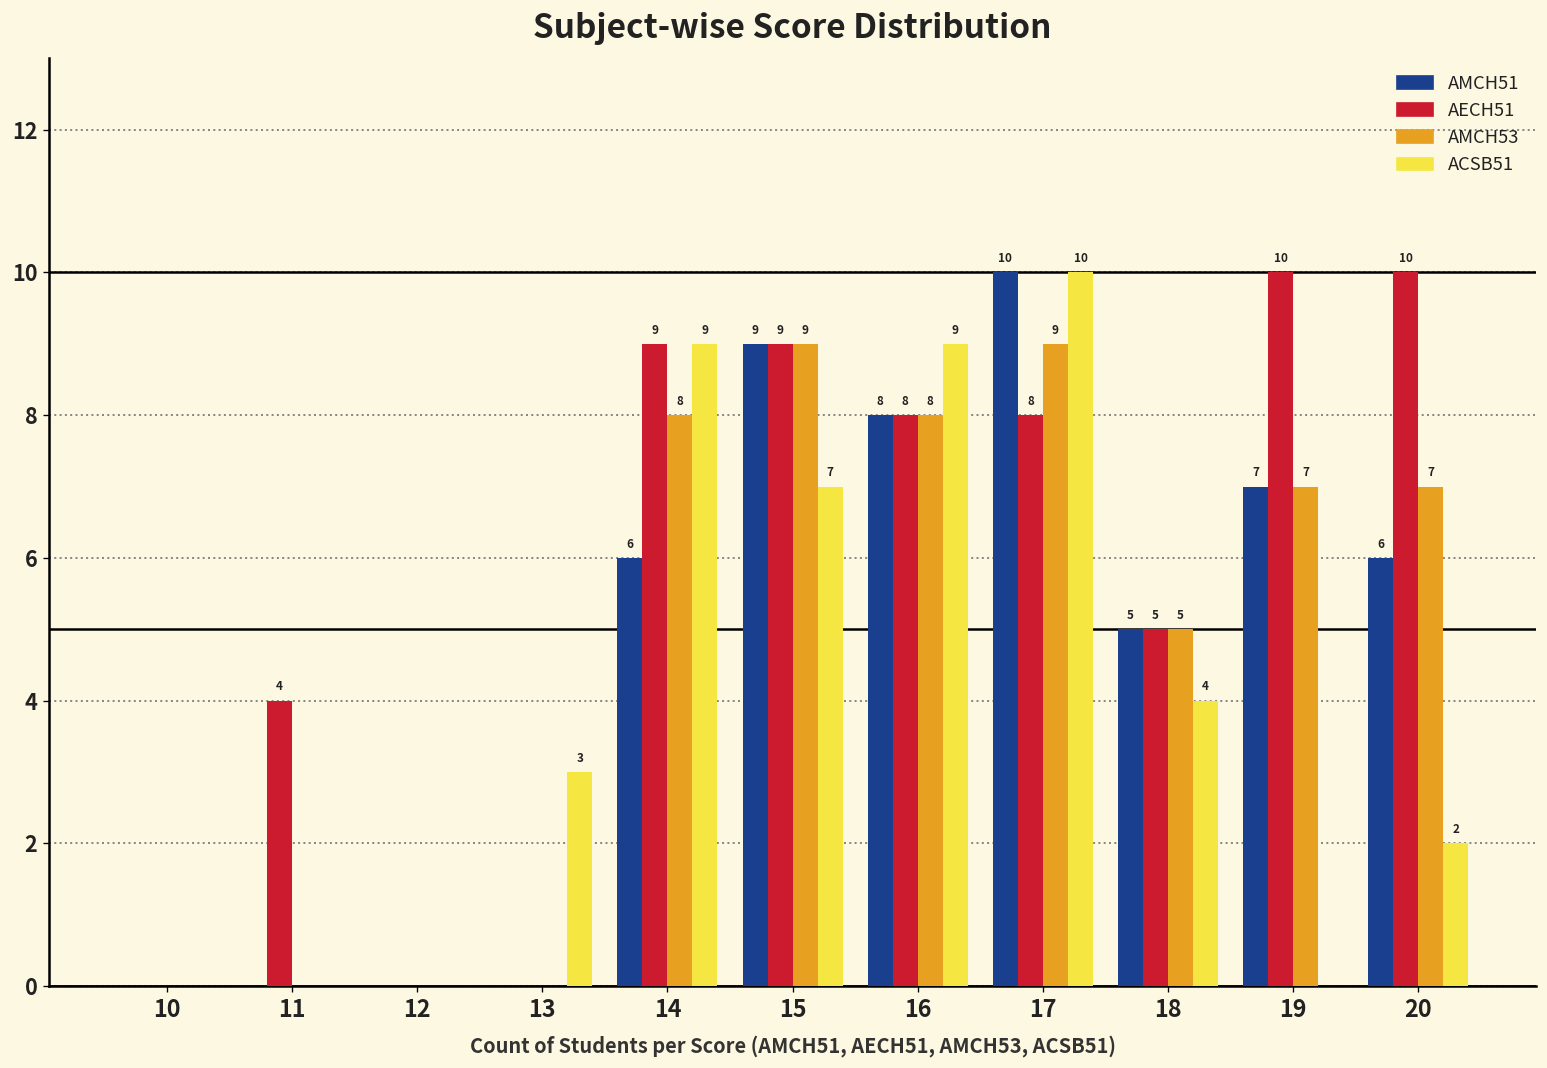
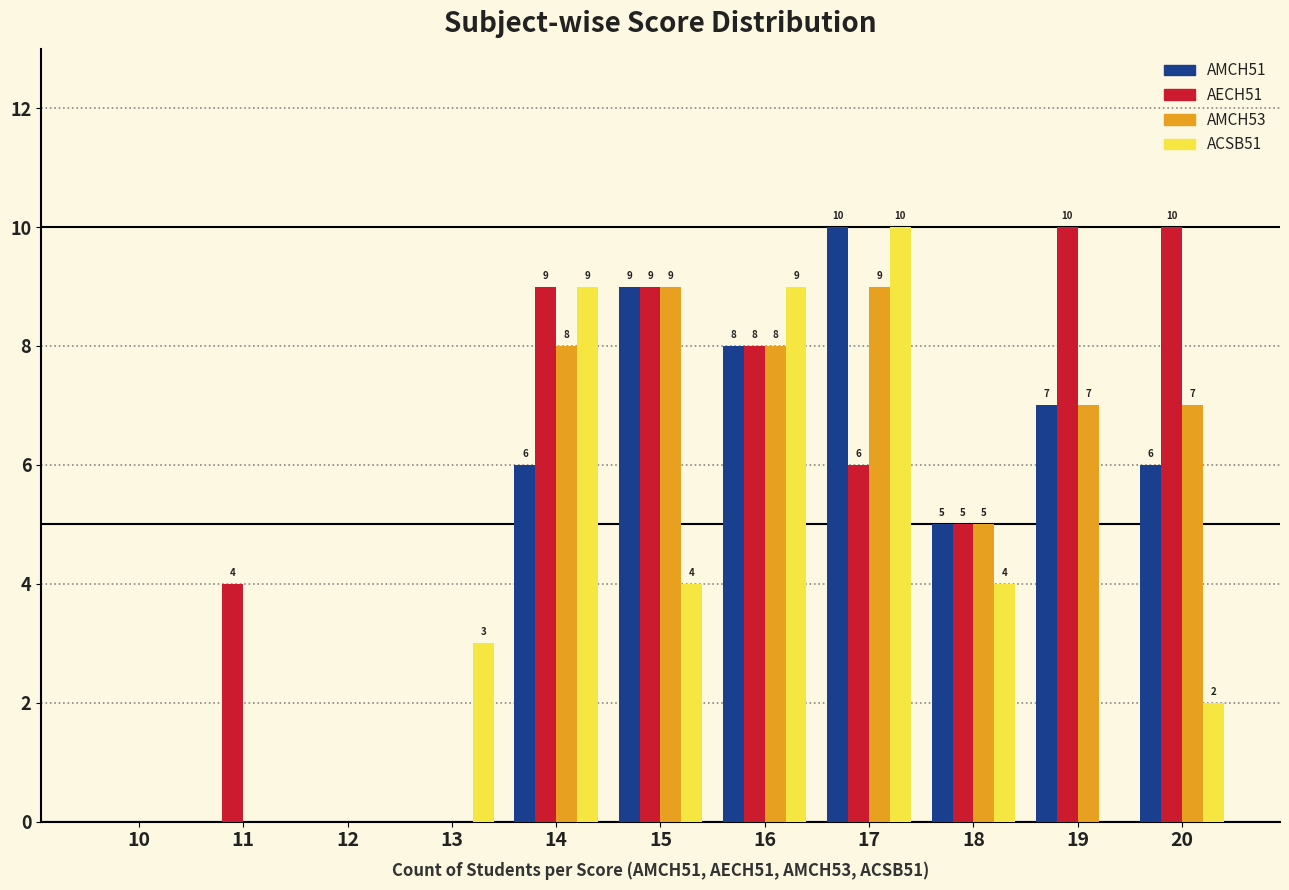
ACSB51, 15: 7 -> 4
AECH51, 17: 8 -> 6
